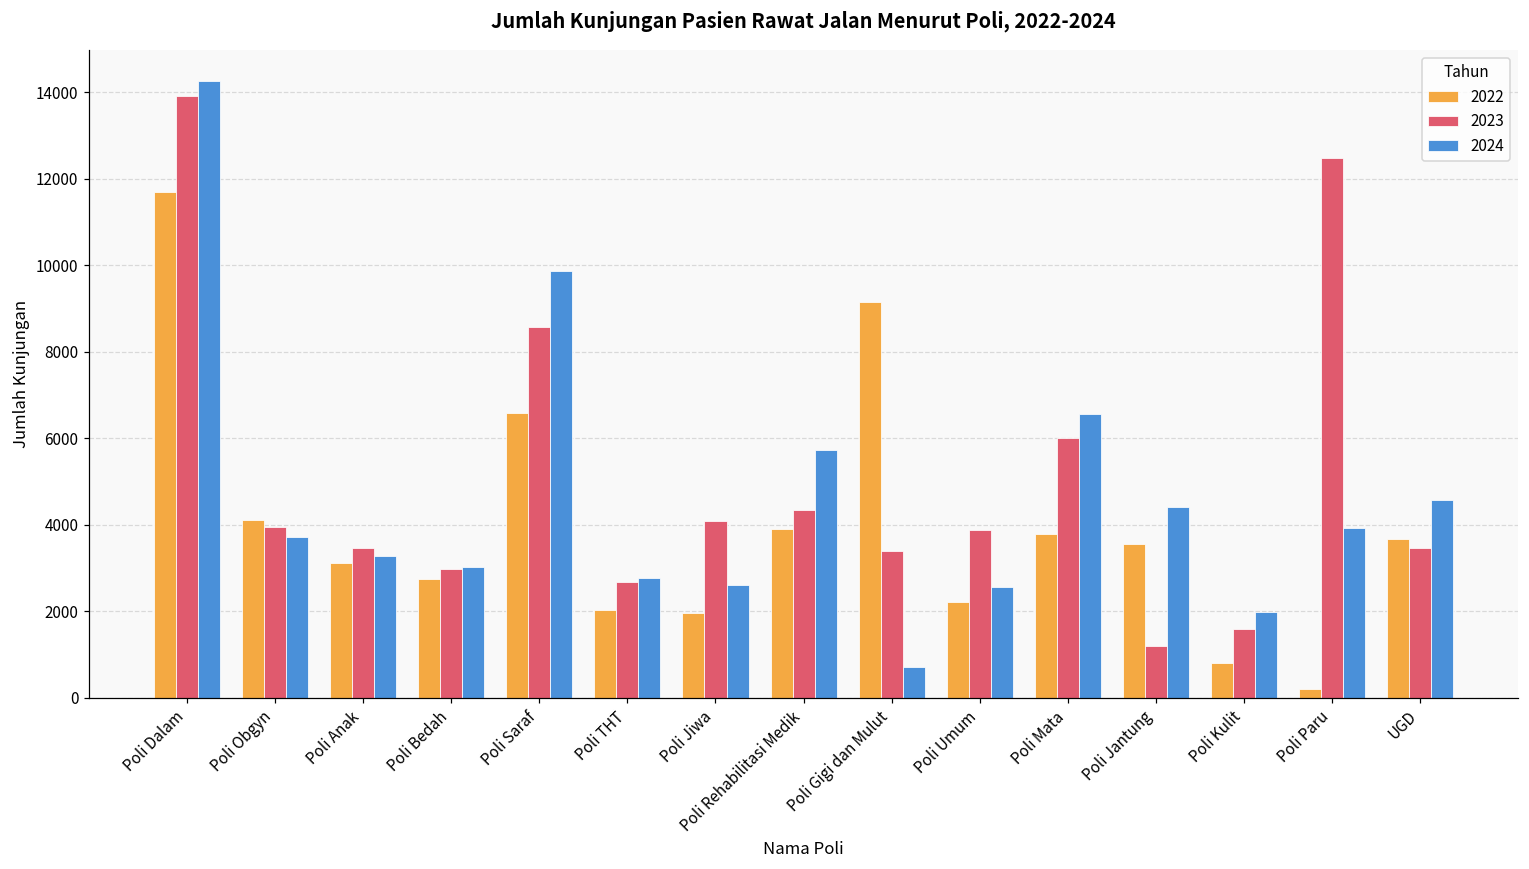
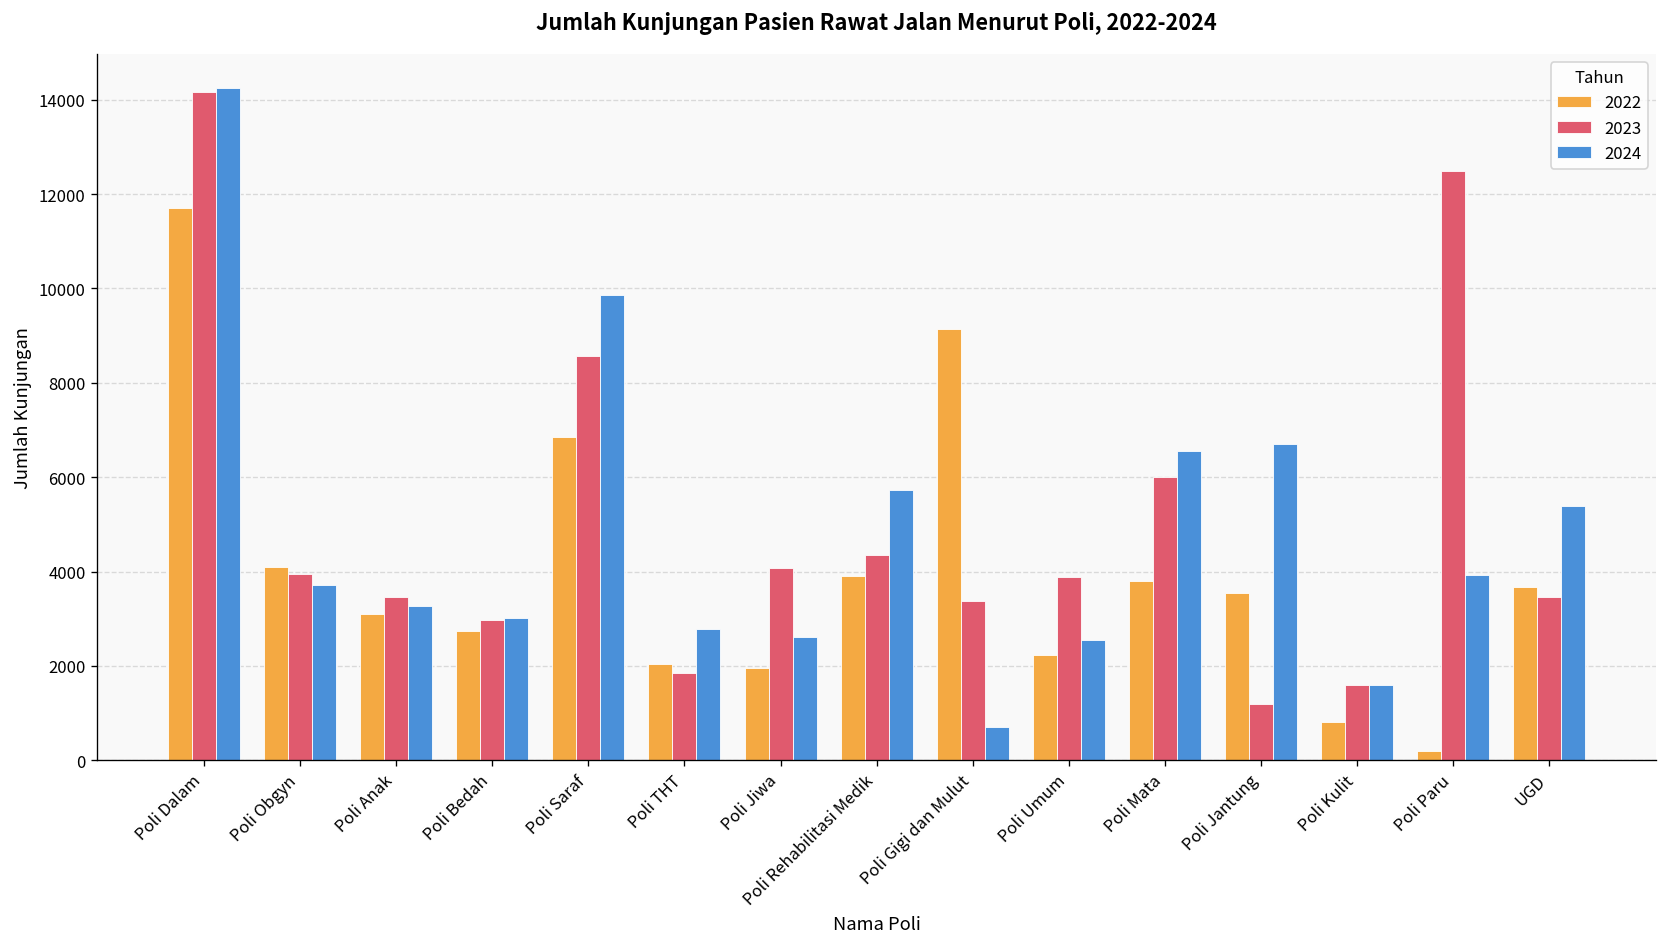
2023, Poli Dalam: 13900 -> 14200
2022, Poli Saraf: 6600 -> 6900
2023, Poli THT: 2700 -> 1900
2024, Poli Jantung: 4400 -> 6700
2024, Poli Kulit: 2000 -> 1600
2024, UGD: 4600 -> 5400
